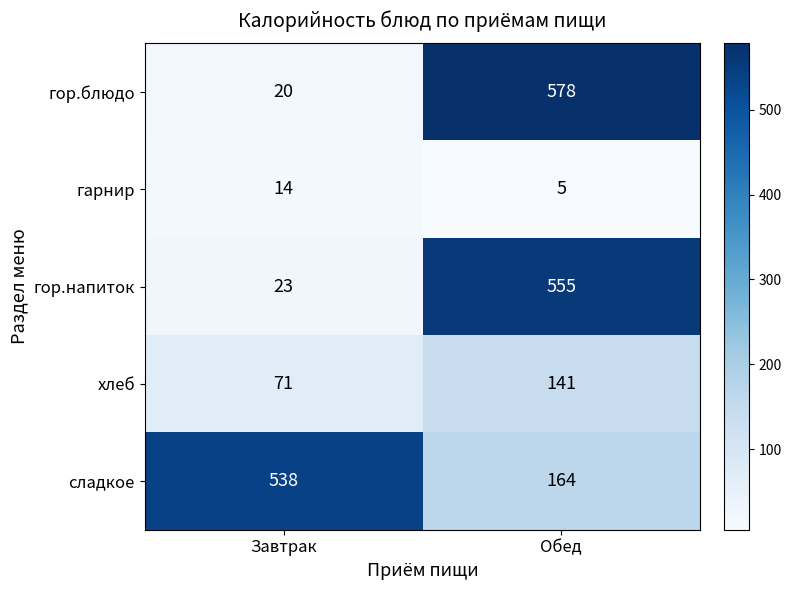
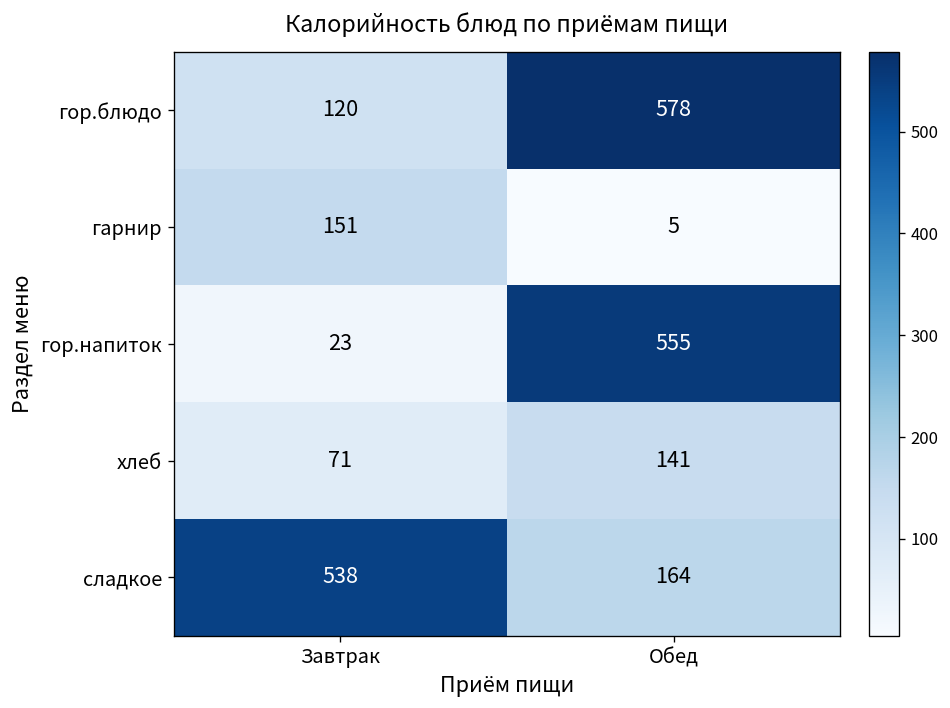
гор.блюдо, Завтрак: 20 -> 120
гарнир, Завтрак: 14 -> 151
